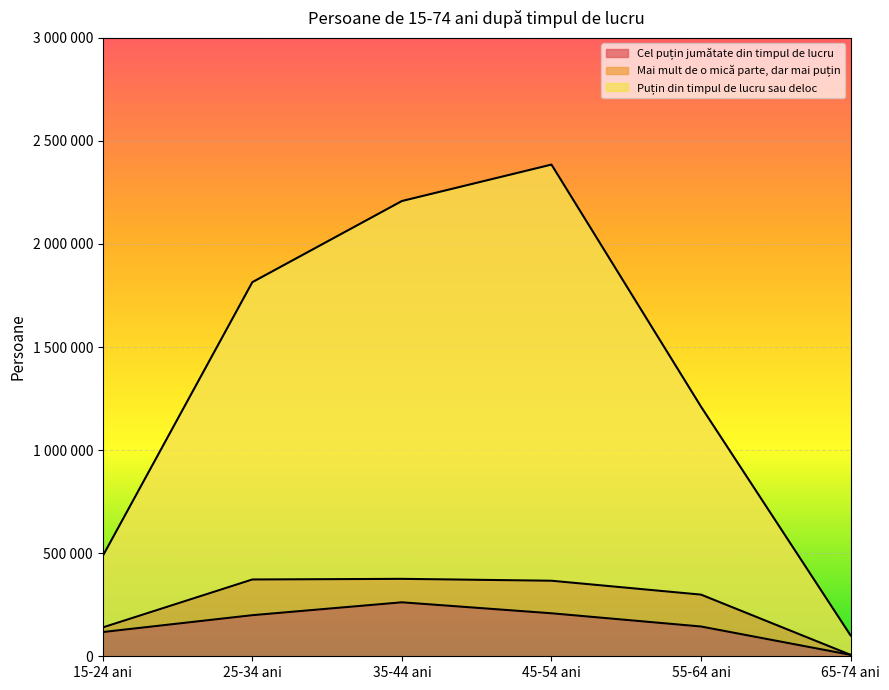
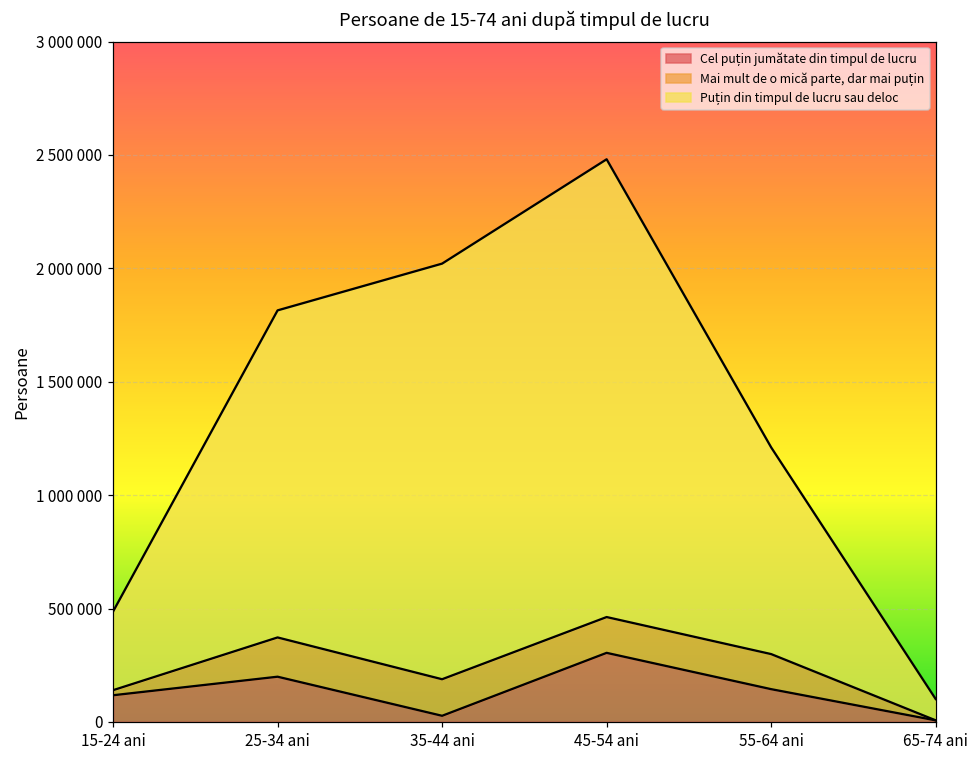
Cel puțin jumătate din timpul de lucru, 35-44 ani: 260000 -> 30000
Mai mult de o mică parte, dar mai puțin, 35-44 ani: 110000 -> 160000
Cel puțin jumătate din timpul de lucru, 45-54 ani: 210000 -> 300000
